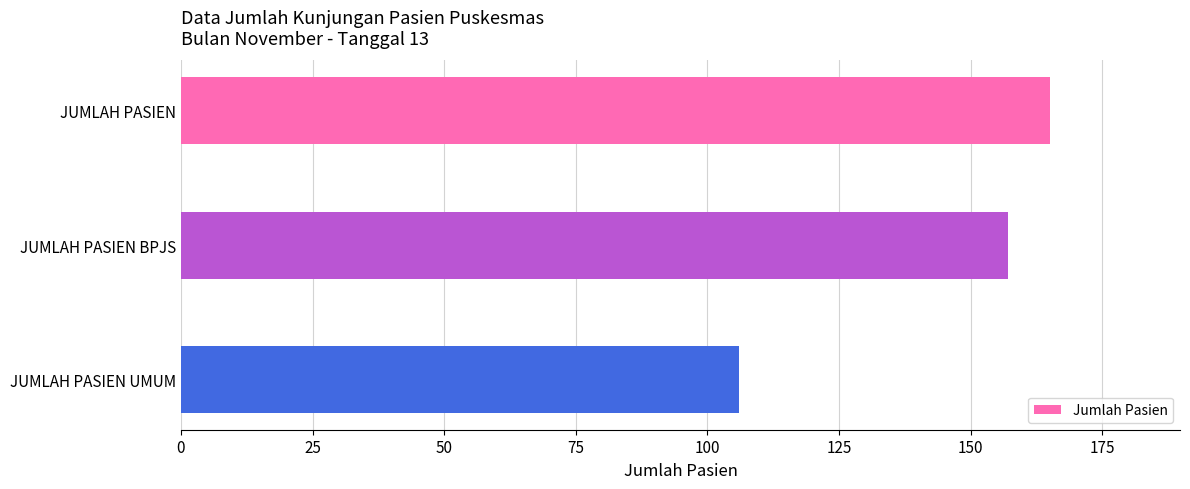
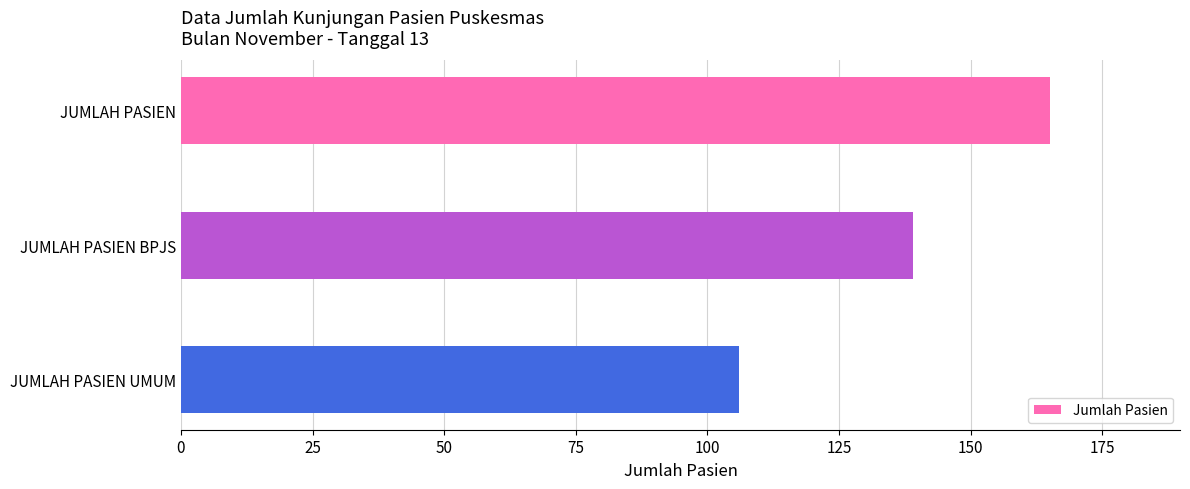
JUMLAH PASIEN BPJS: 157 -> 139
